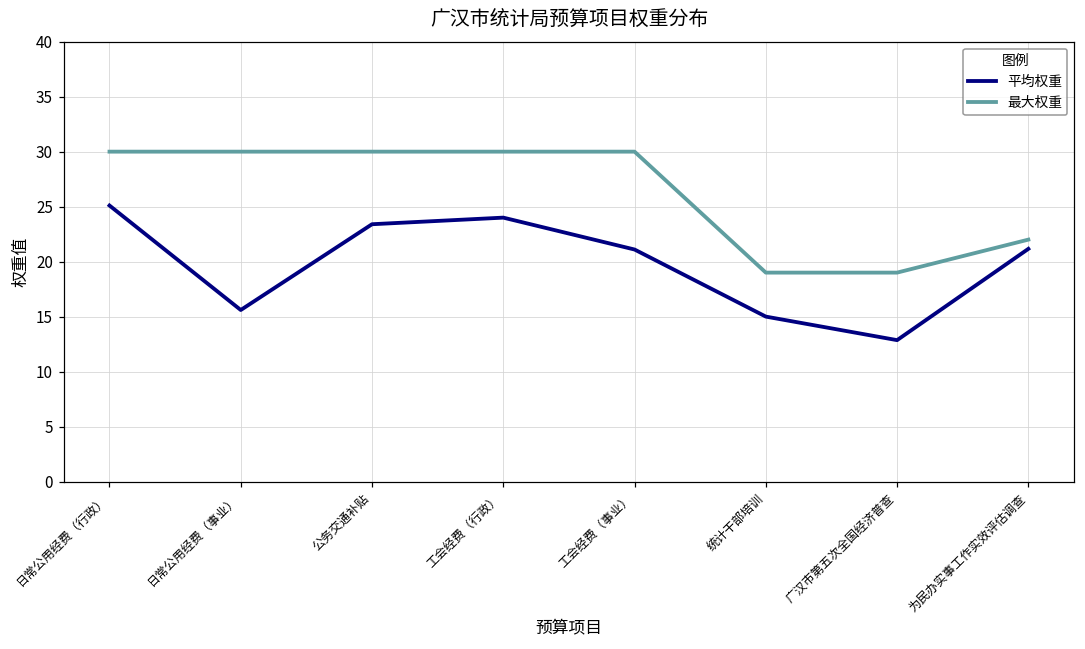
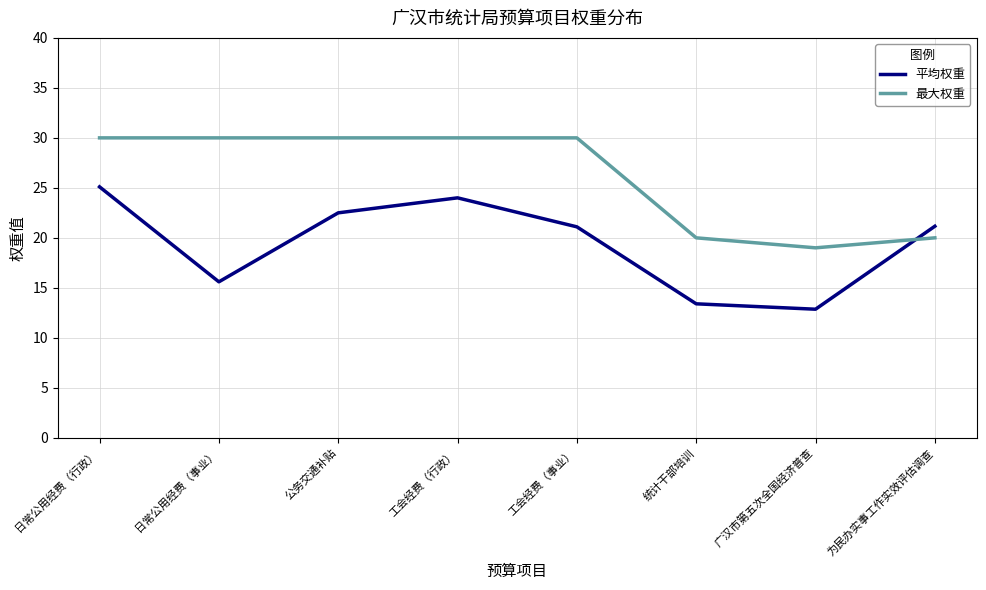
平均权重, 公务交通补贴: 23.4 -> 22.5
平均权重, 统计干部培训: 15 -> 13
最大权重, 统计干部培训: 19 -> 20
最大权重, 为民办实事工作实效评估调查: 22 -> 20
